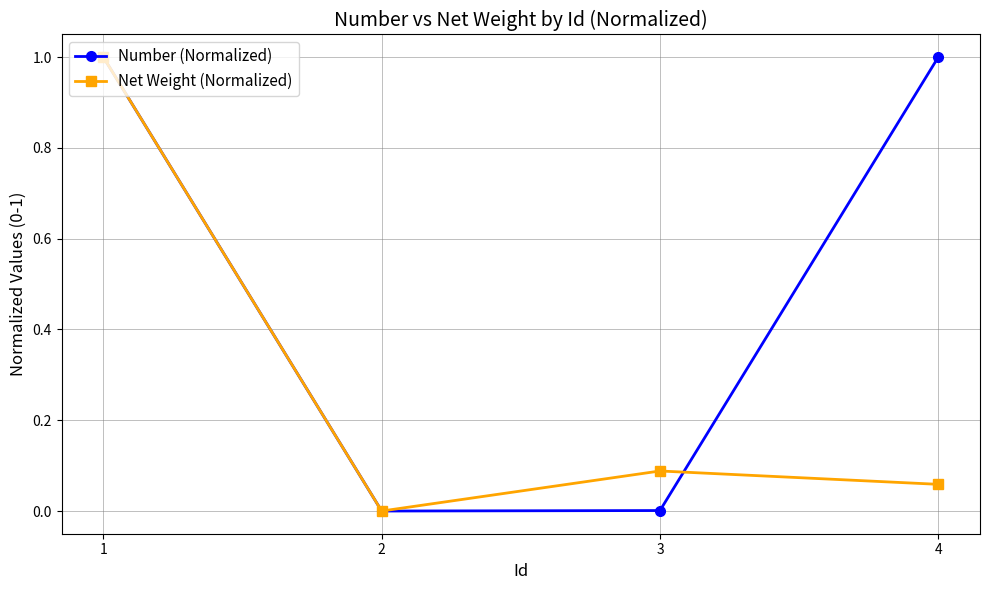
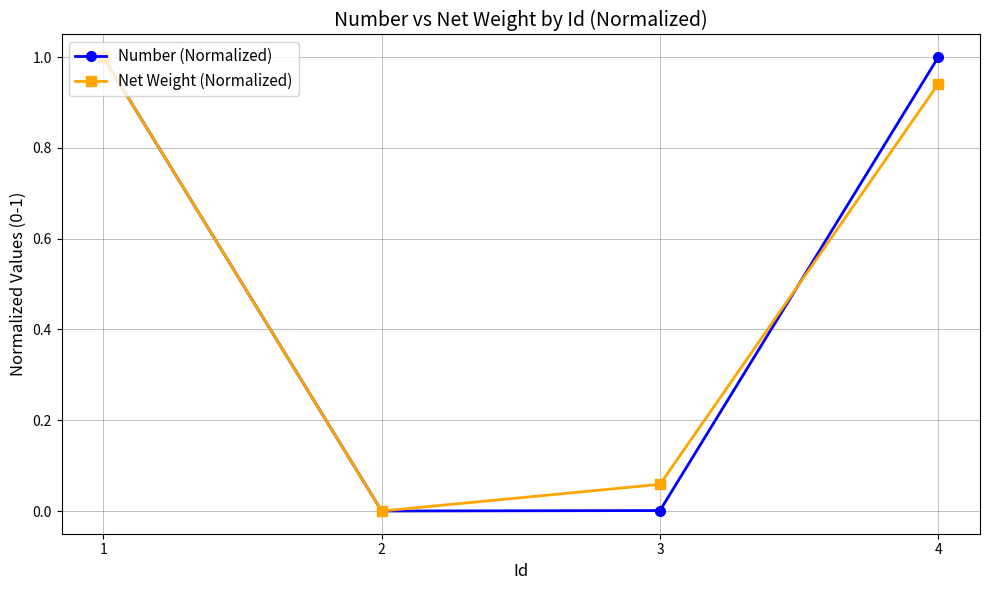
Net Weight (Normalized), 3: 0.09 -> 0.06
Net Weight (Normalized), 4: 0.06 -> 0.94
